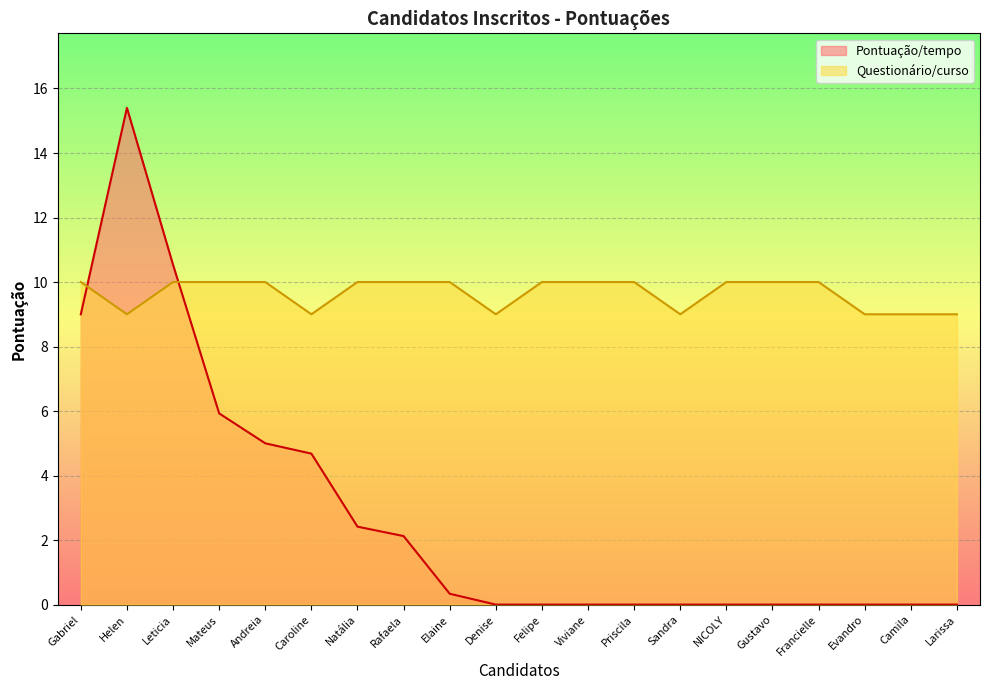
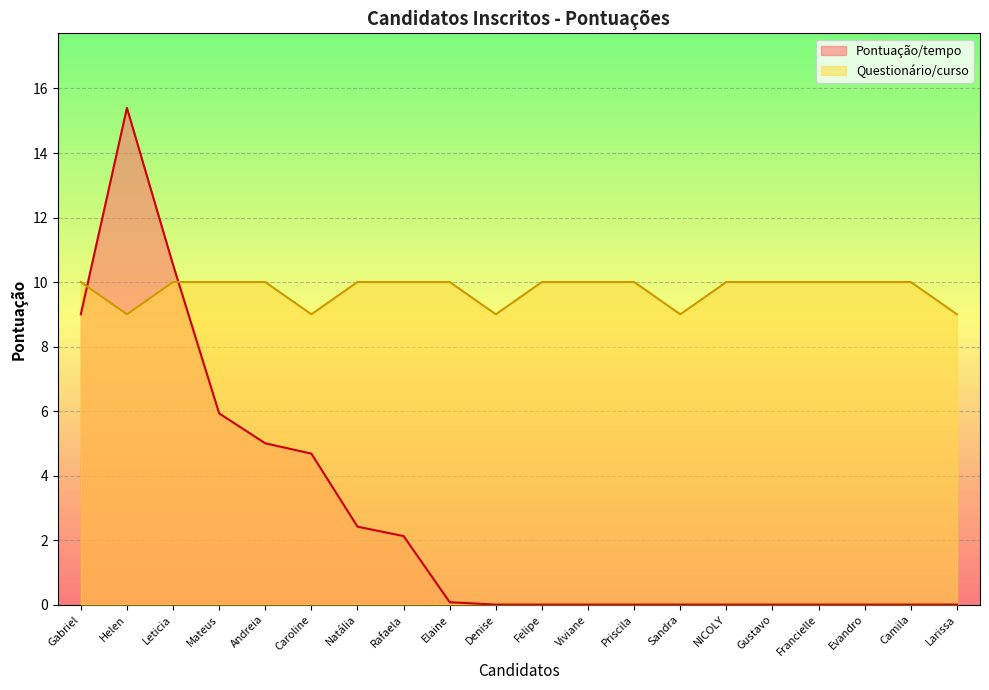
Pontuação/tempo, Elaine: 0.3 -> 0.1
Questionário/curso, Evandro: 9 -> 10
Questionário/curso, Camila: 9 -> 10
